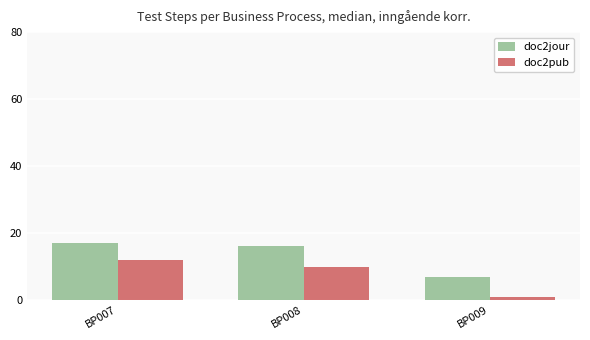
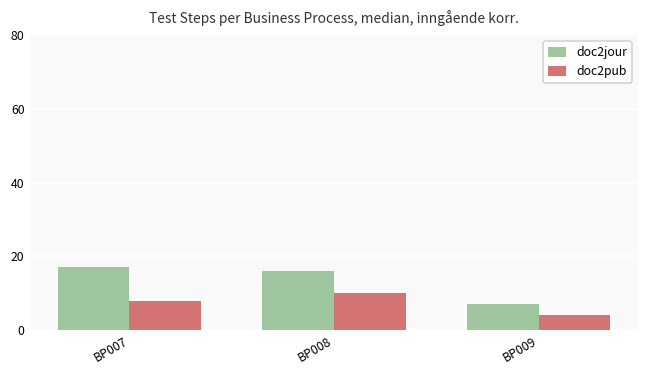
doc2pub, BP007: 12 -> 8
doc2pub, BP009: 1 -> 4
